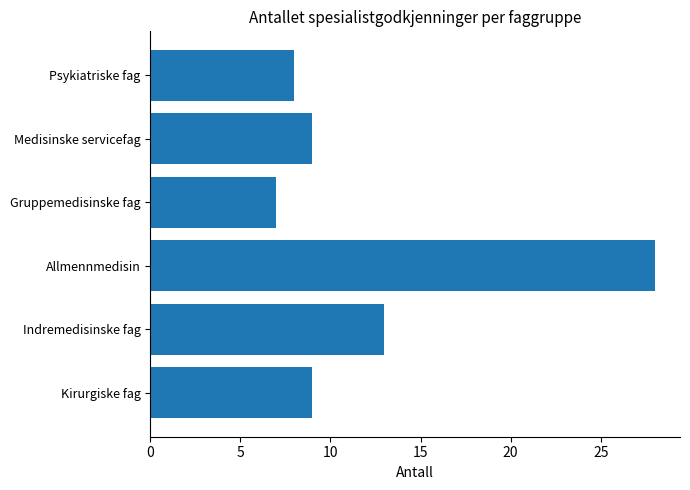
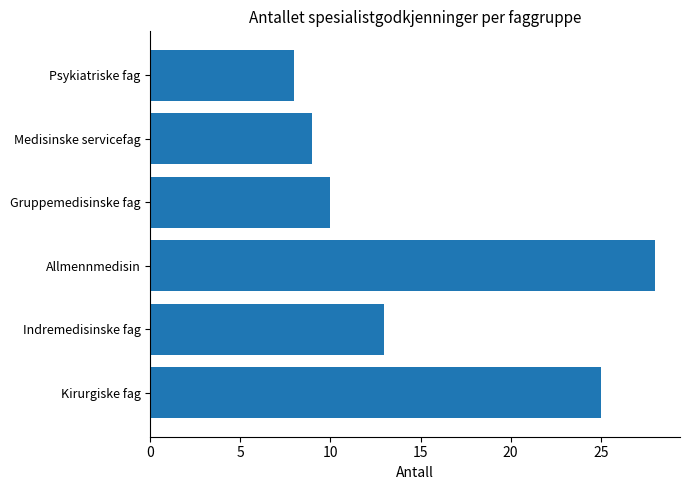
Gruppemedisinske fag: 7 -> 10
Kirurgiske fag: 9 -> 25
